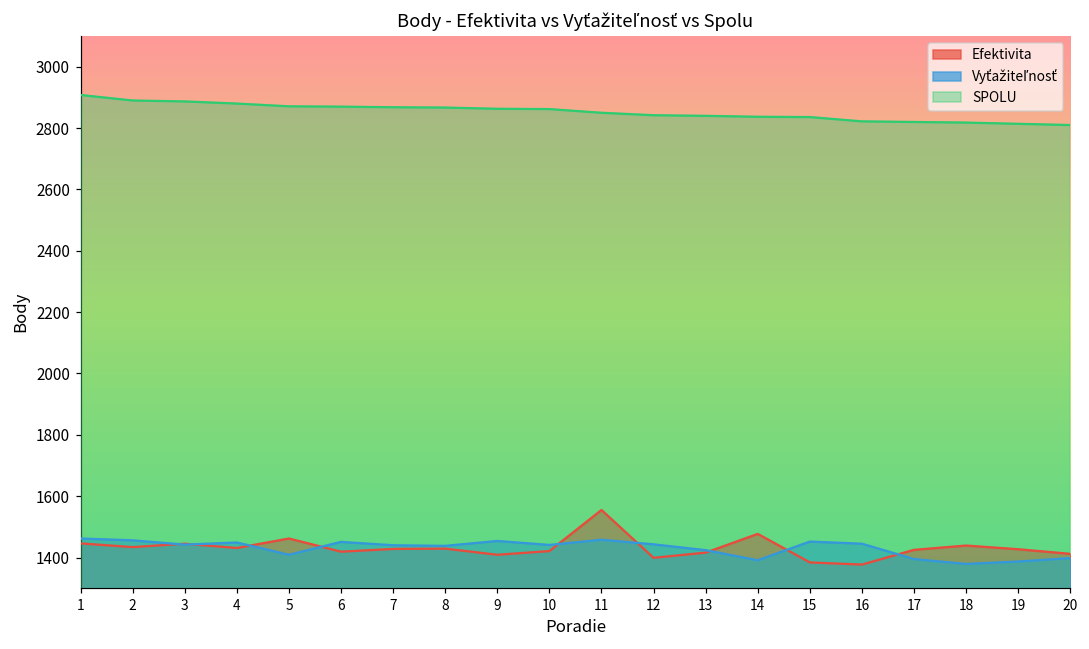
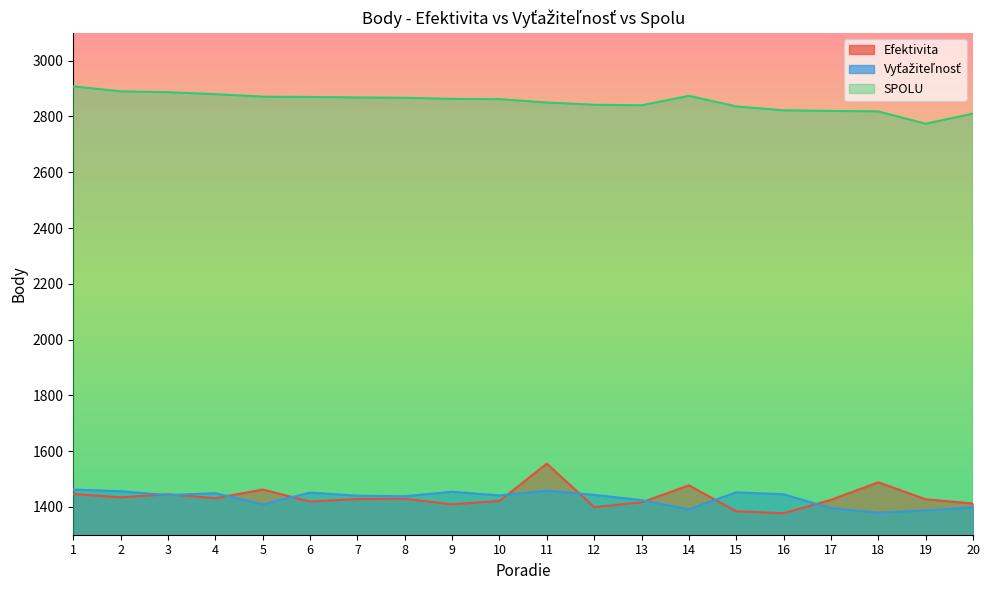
SPOLU, 14: 2840 -> 2870
Efektivita, 18: 1440 -> 1490
SPOLU, 19: 2810 -> 2770
